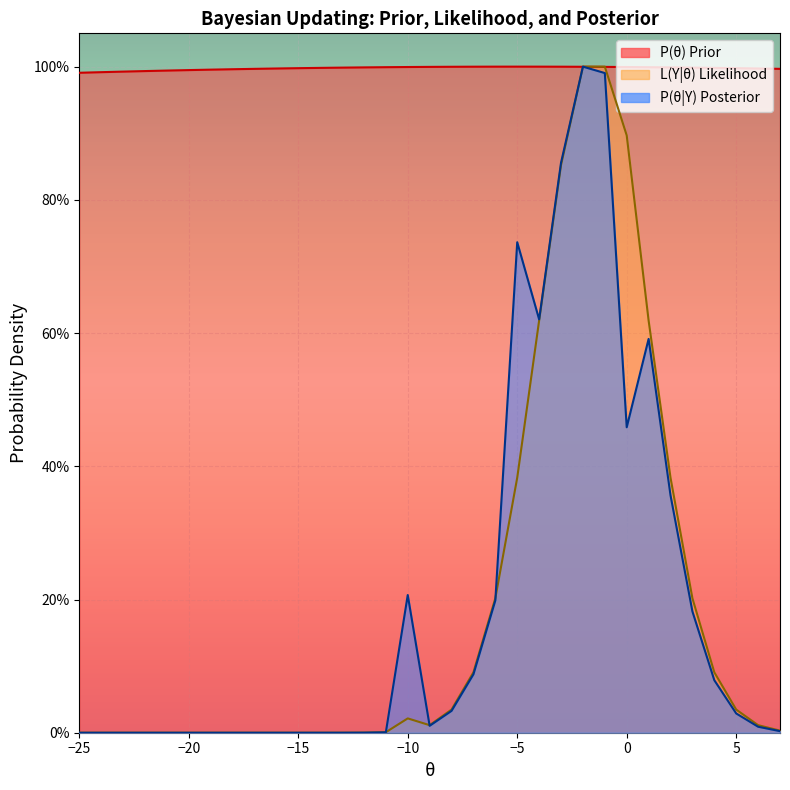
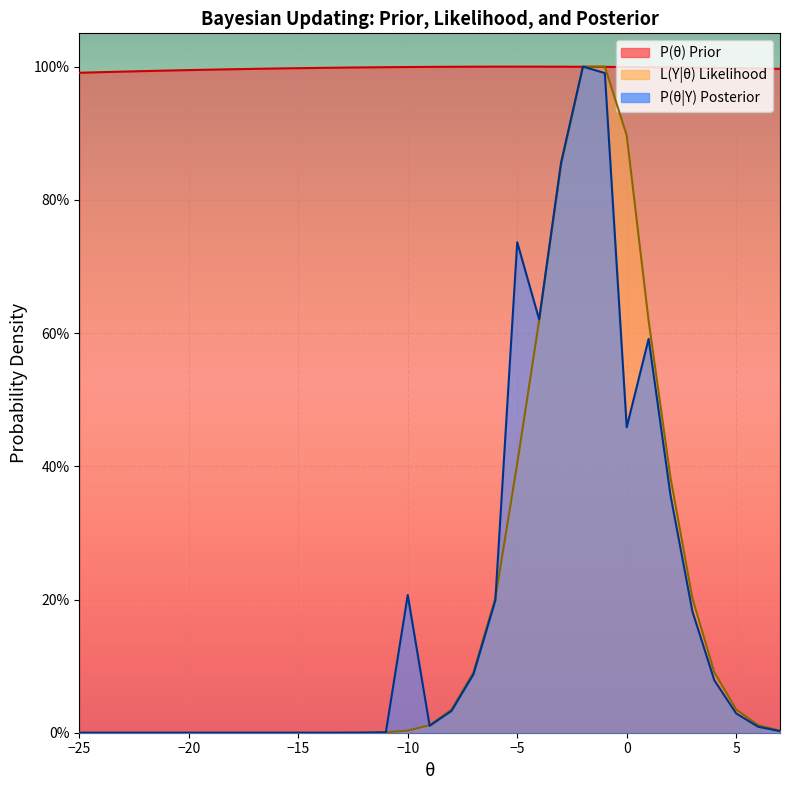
L(Y|θ) Likelihood, −10: 2% -> 0%
L(Y|θ) Likelihood, −5: 38% -> 40%
